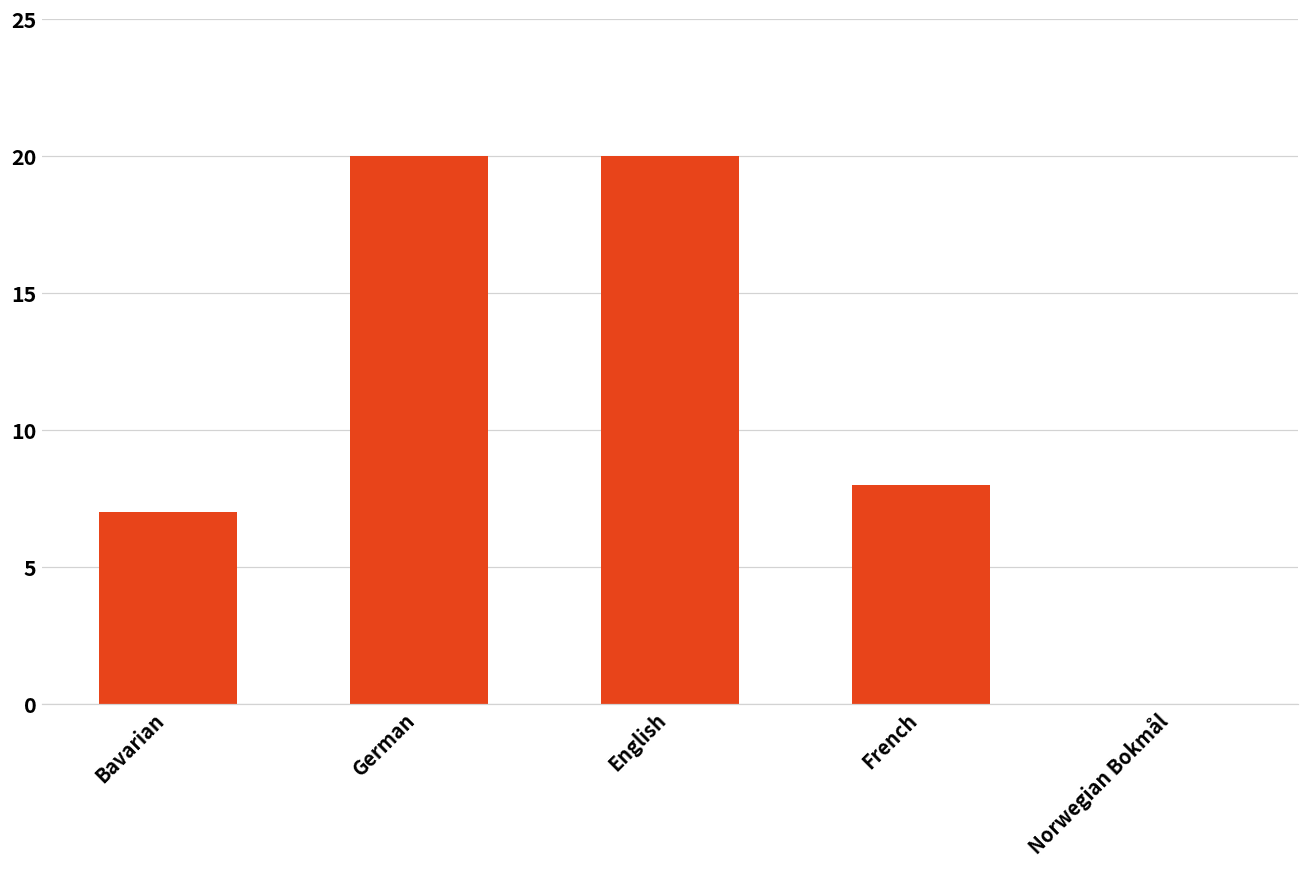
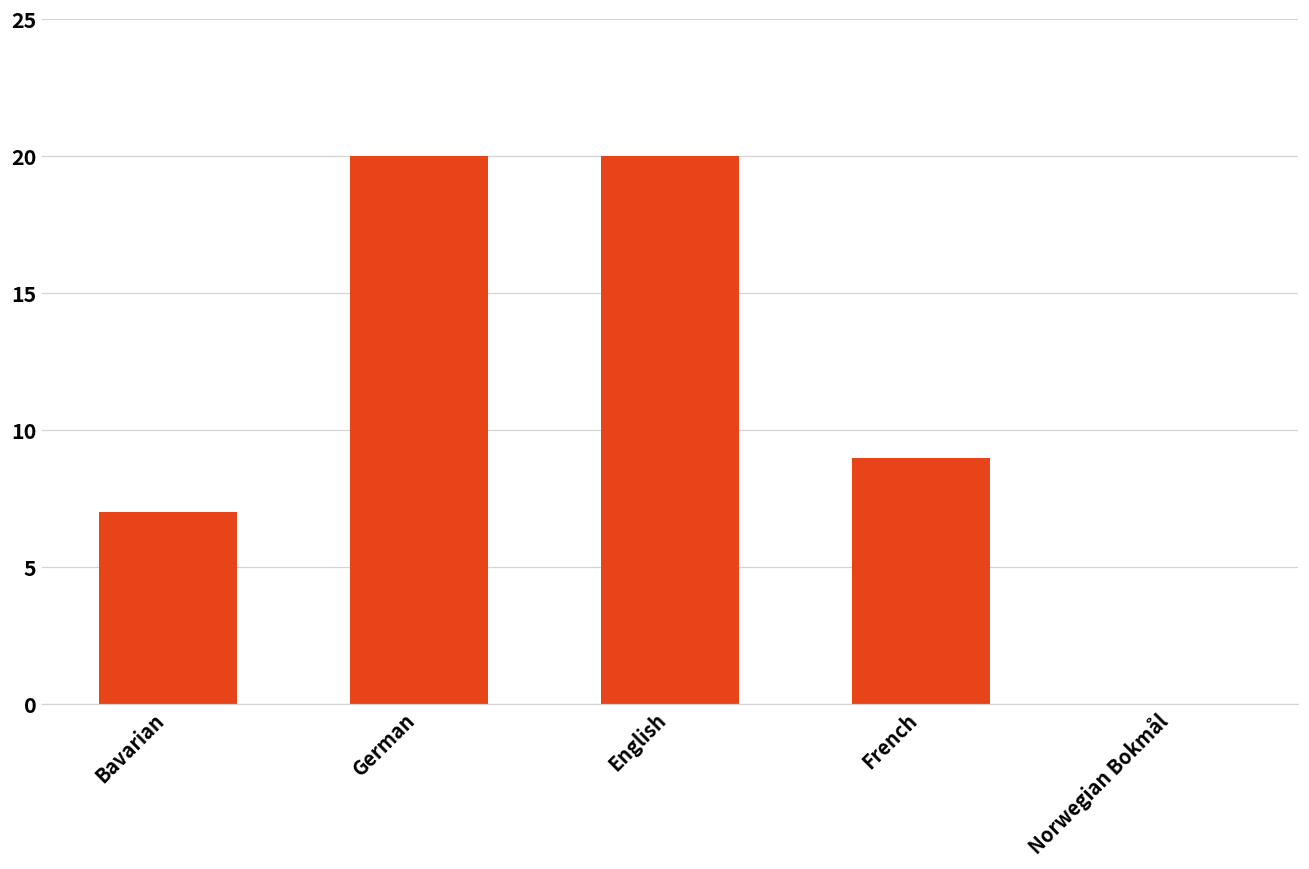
French: 8 -> 9
